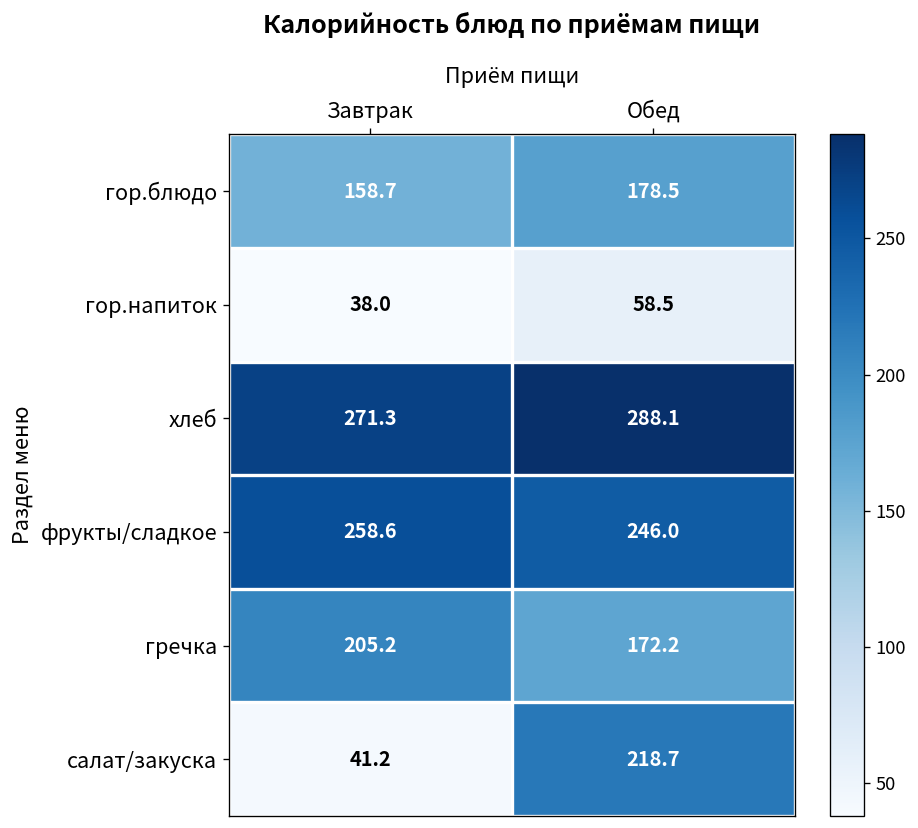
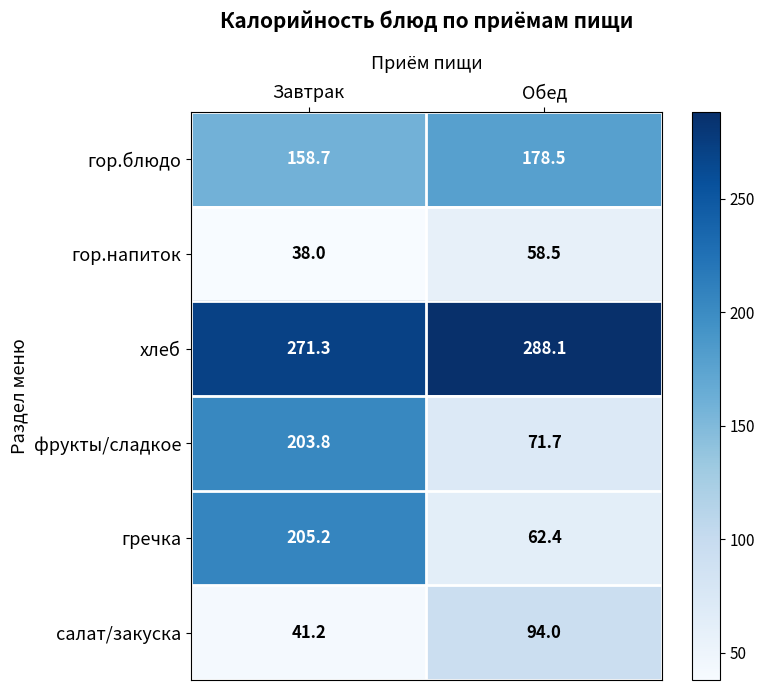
фрукты/сладкое, Завтрак: 258.6 -> 203.8
фрукты/сладкое, Обед: 246.0 -> 71.7
гречка, Обед: 172.2 -> 62.4
салат/закуска, Обед: 218.7 -> 94.0
